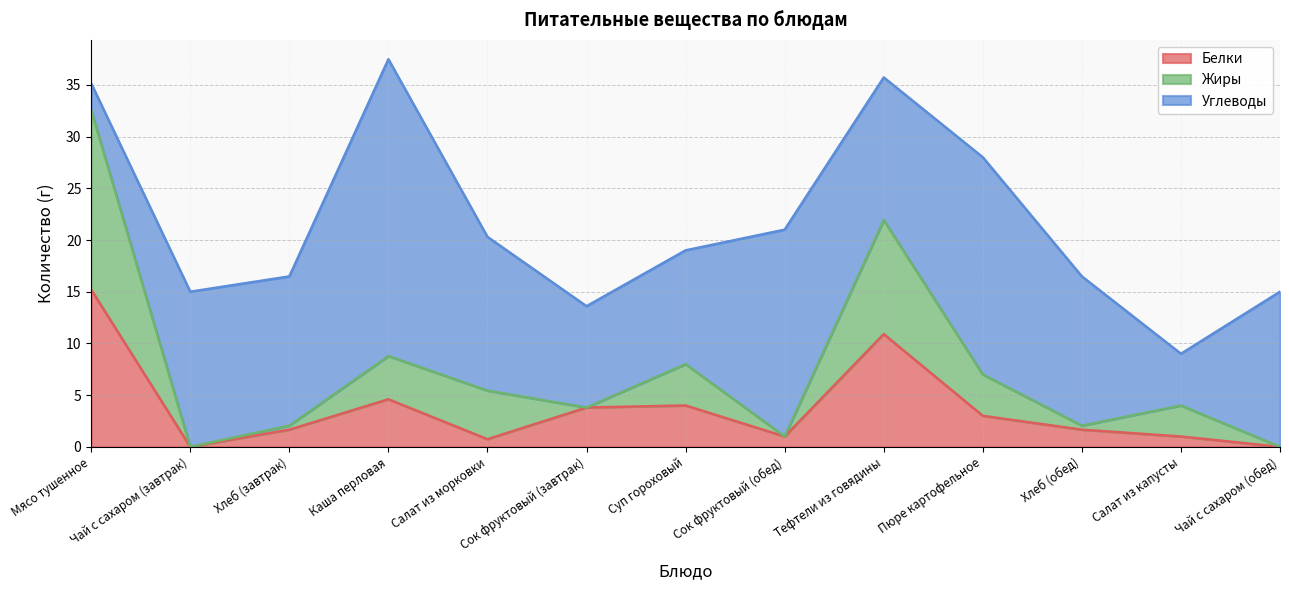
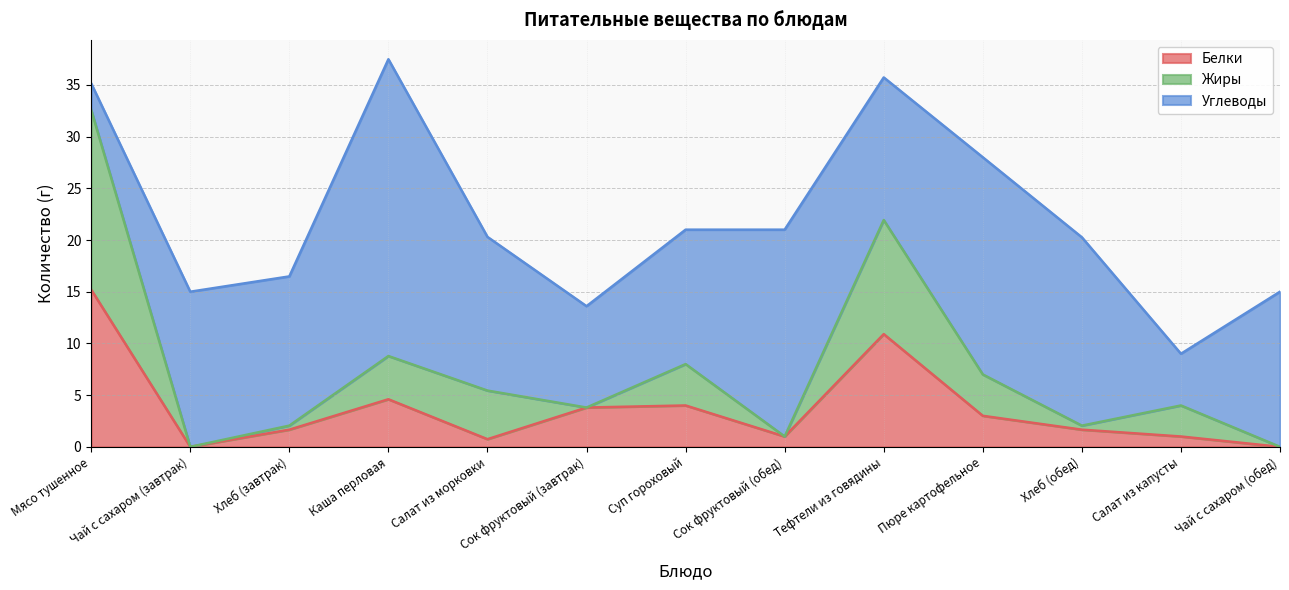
Углеводы, Суп гороховый: 11 -> 13
Углеводы, Хлеб (обед): 14.4 -> 18.2
